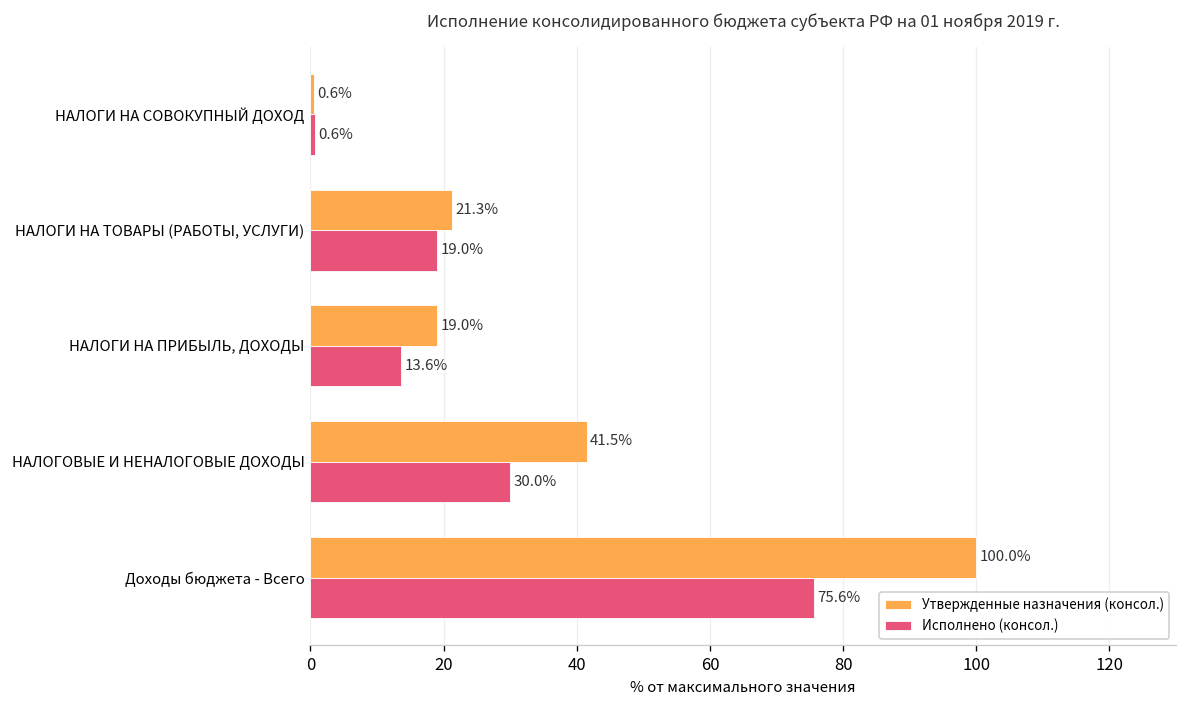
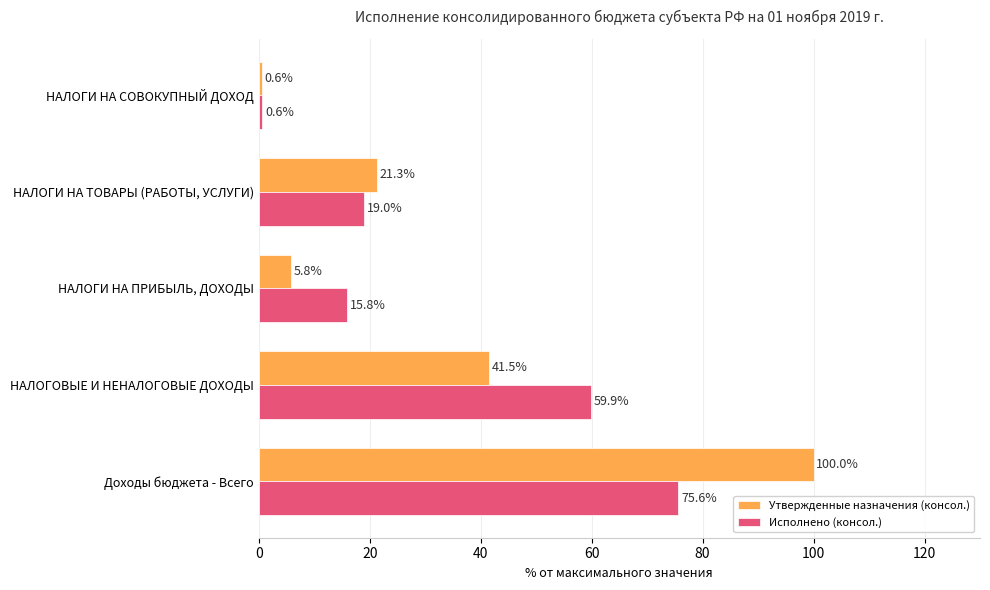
Утвержденные назначения (консол.), НАЛОГИ НА ПРИБЫЛЬ, ДОХОДЫ: 19.0% -> 5.8%
Исполнено (консол.), НАЛОГИ НА ПРИБЫЛЬ, ДОХОДЫ: 13.6% -> 15.8%
Исполнено (консол.), НАЛОГОВЫЕ И НЕНАЛОГОВЫЕ ДОХОДЫ: 30.0% -> 59.9%
